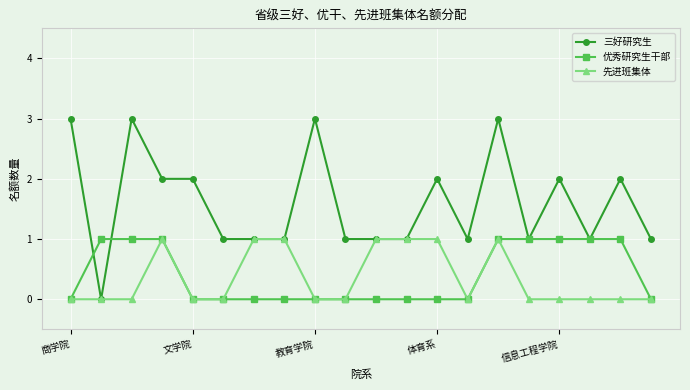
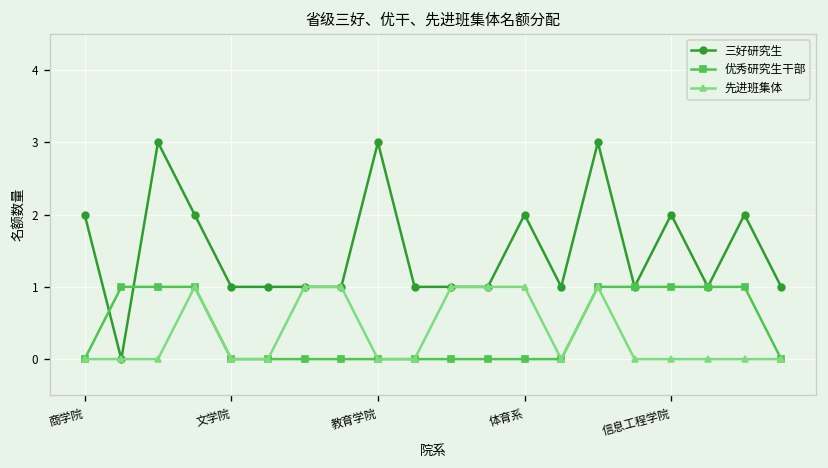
三好研究生, 商学院: 3 -> 2
三好研究生, 文学院: 2 -> 1
